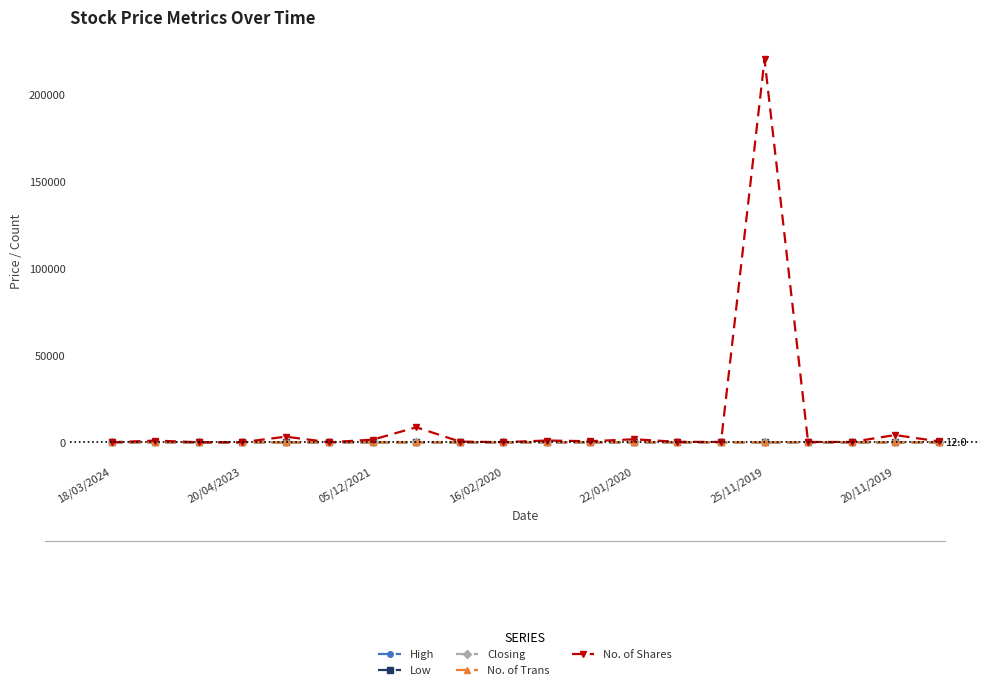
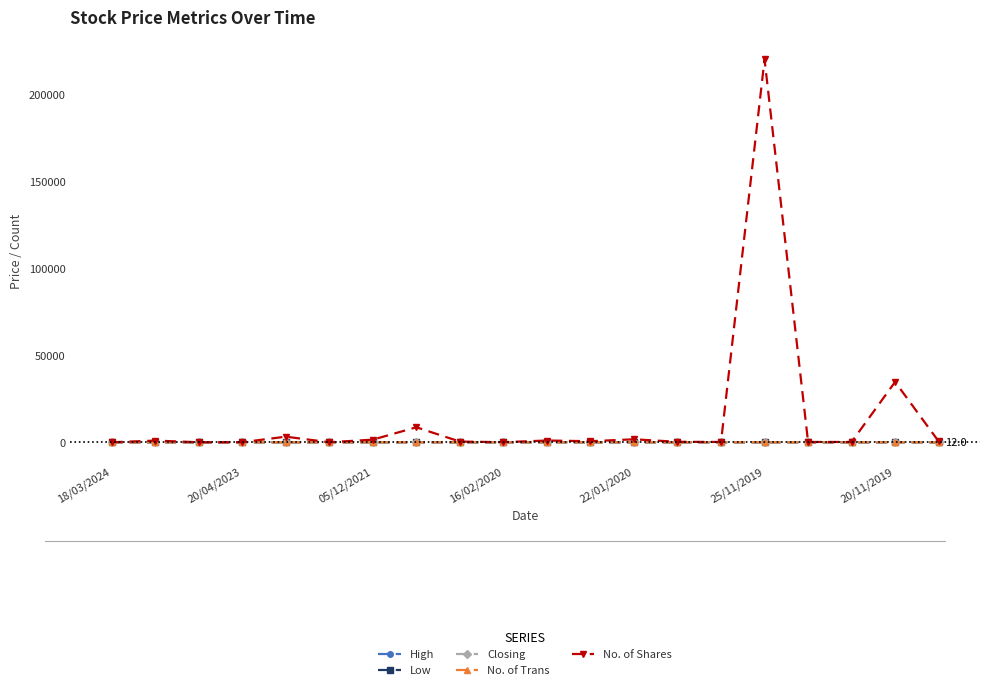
No. of Shares, 20/11/2019: 4000 -> 35000
